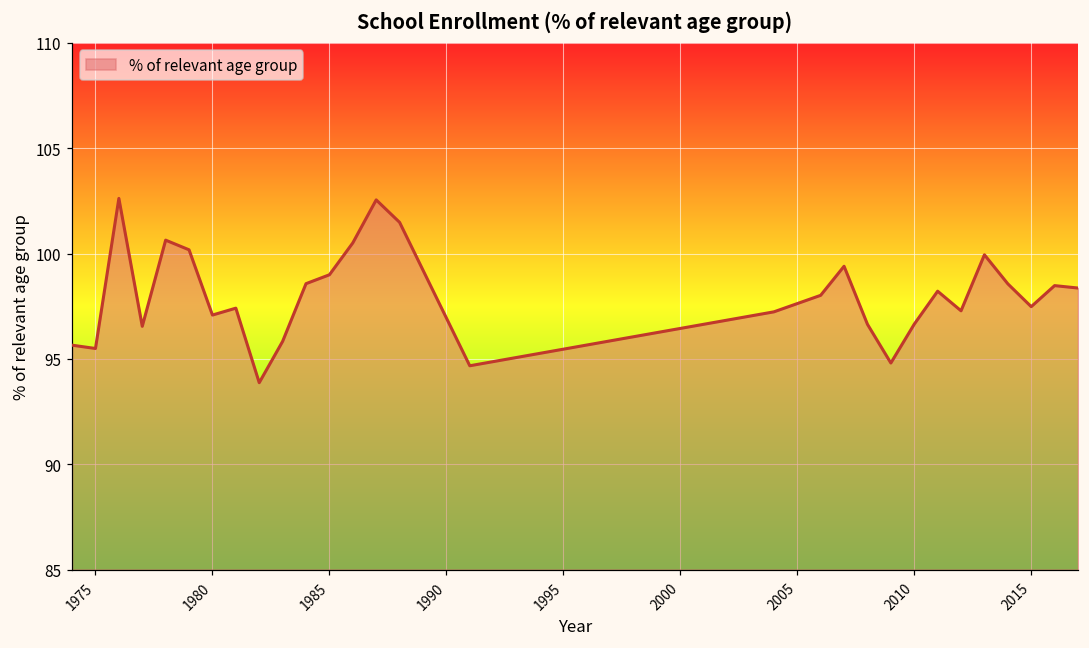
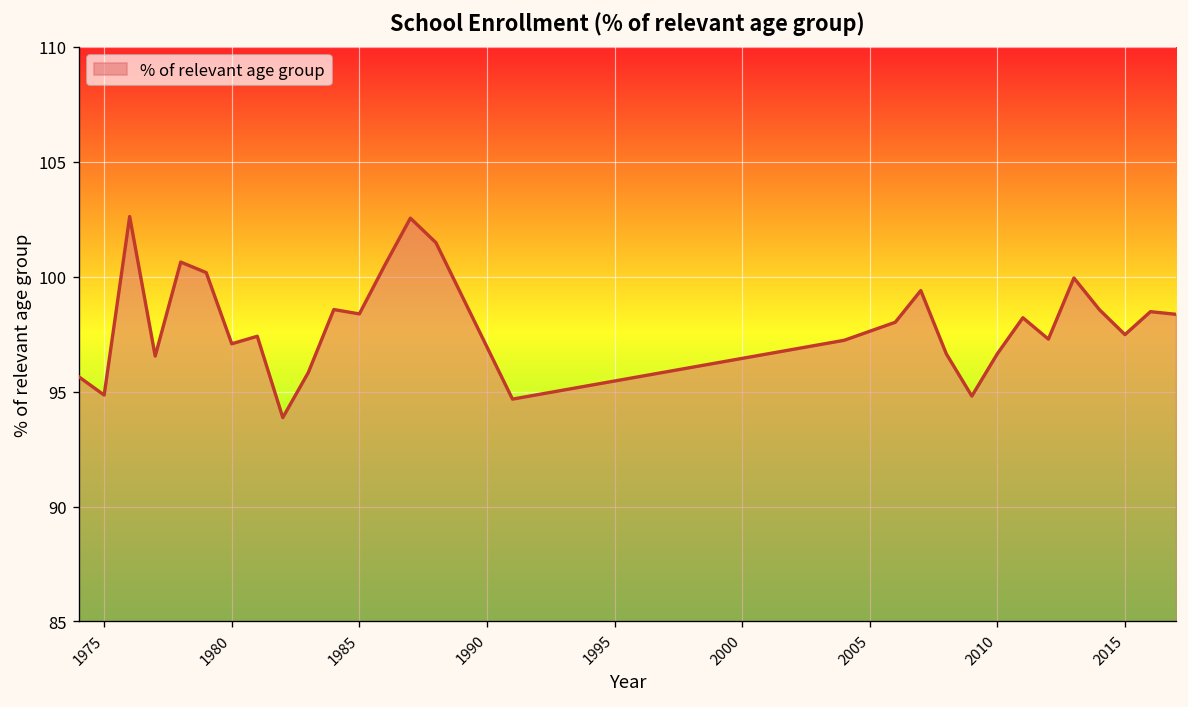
1975: 95.5 -> 94.8
1985: 99.0 -> 98.4
